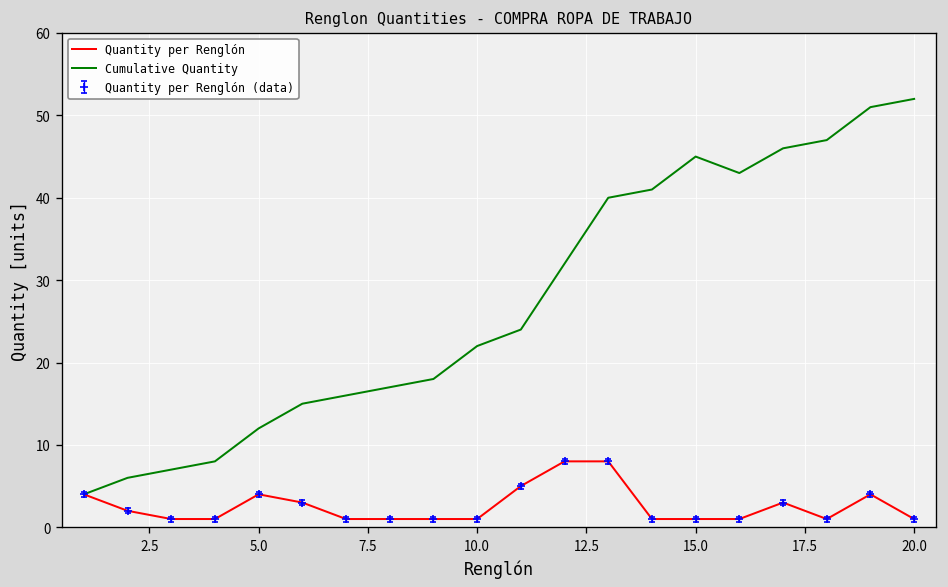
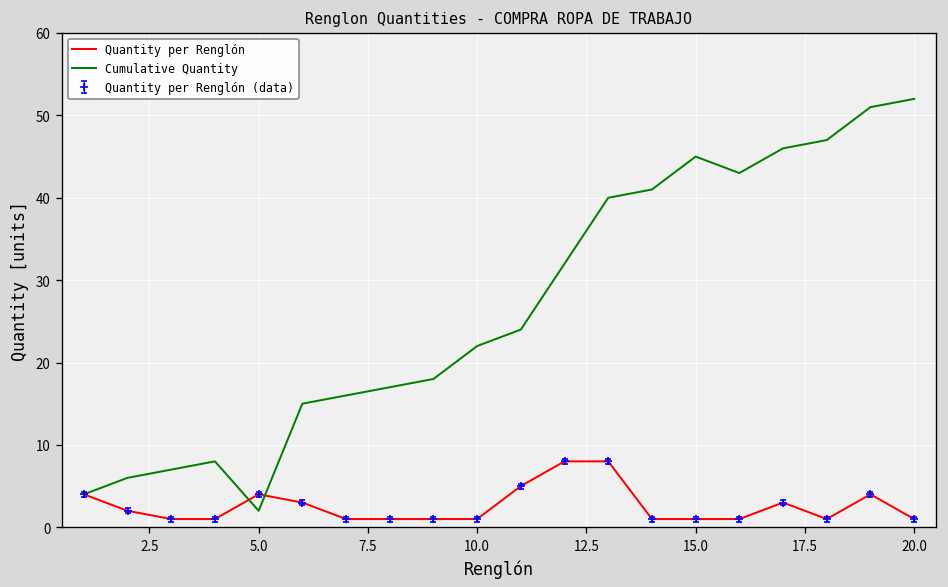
Cumulative Quantity, 5.0: 12 -> 2
